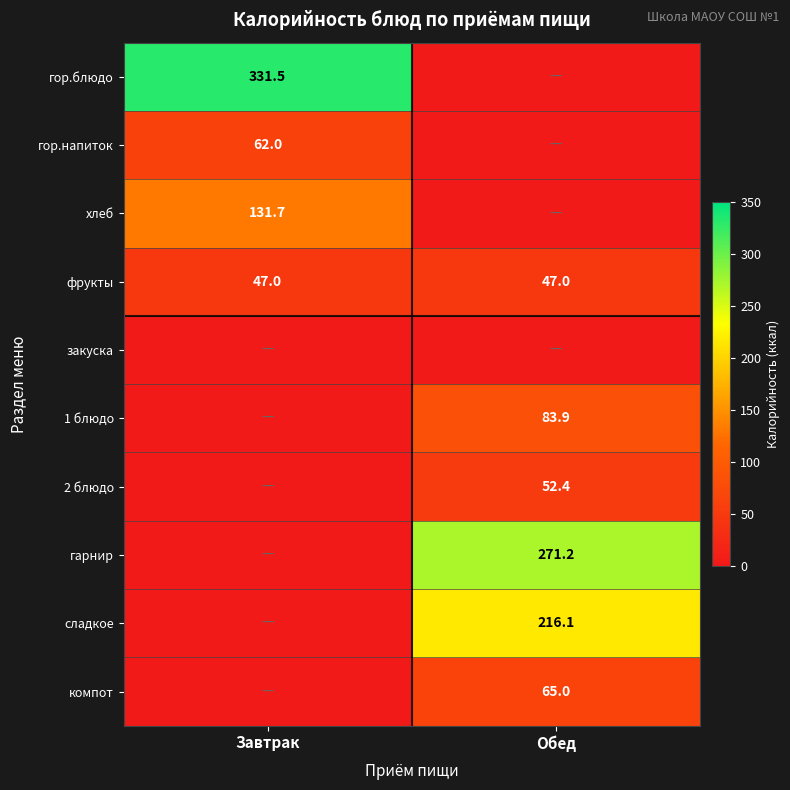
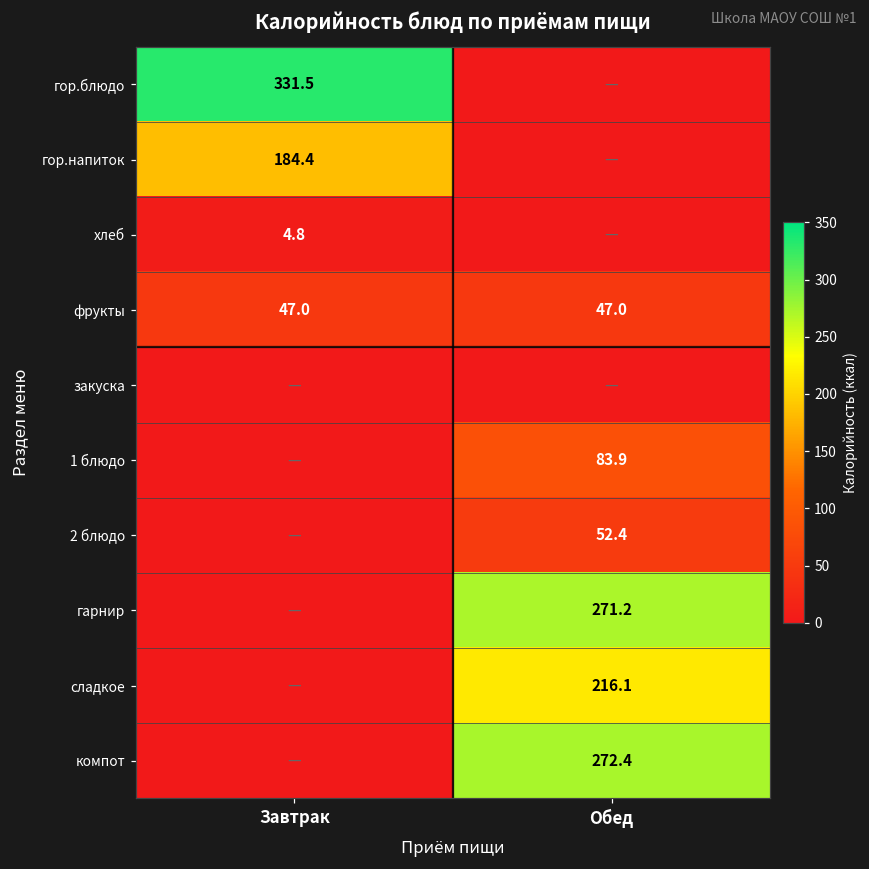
гор.напиток, Завтрак: 62.0 -> 184.4
хлеб, Завтрак: 131.7 -> 4.8
компот, Обед: 65.0 -> 272.4
